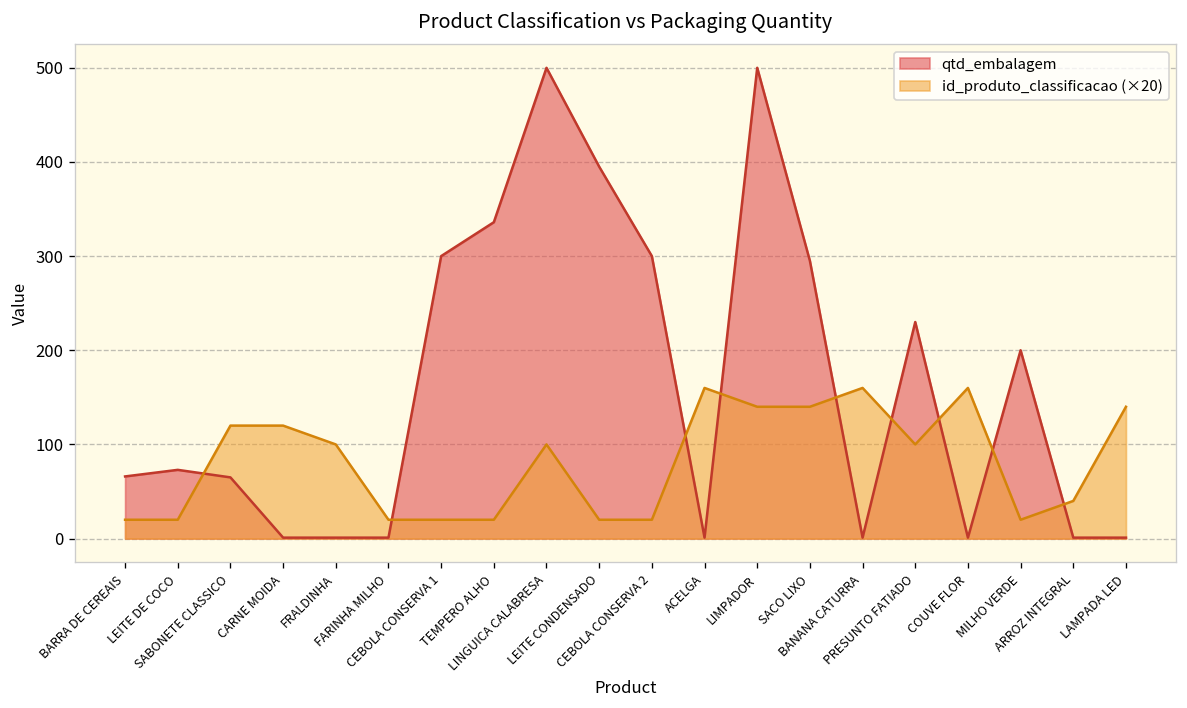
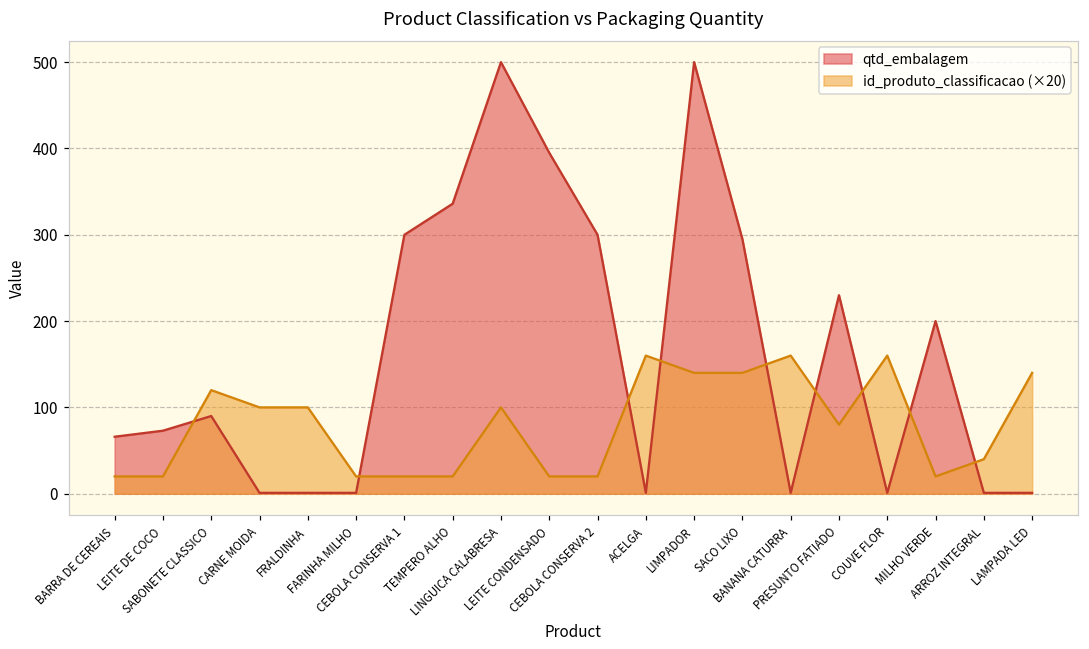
qtd_embalagem, SABONETE CLASSICO: 70 -> 90
id_produto_classificacao (×20), CARNE MOIDA: 120 -> 100
id_produto_classificacao (×20), PRESUNTO FATIADO: 100 -> 80
